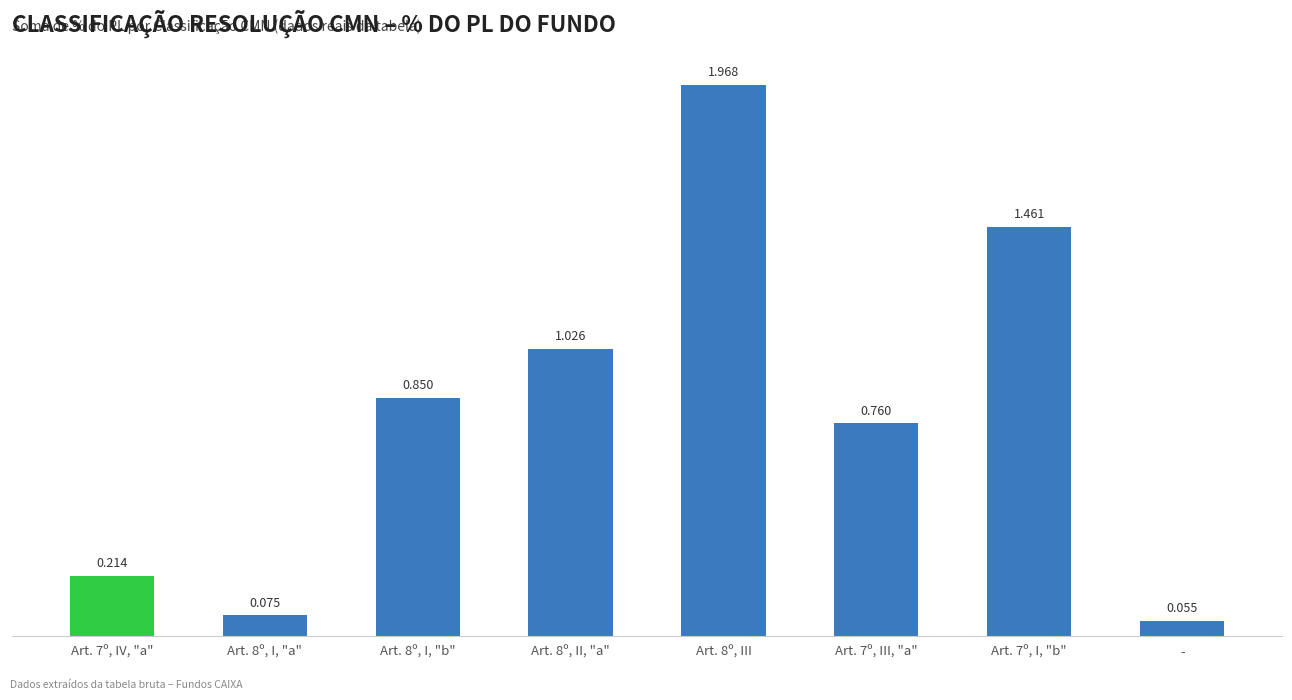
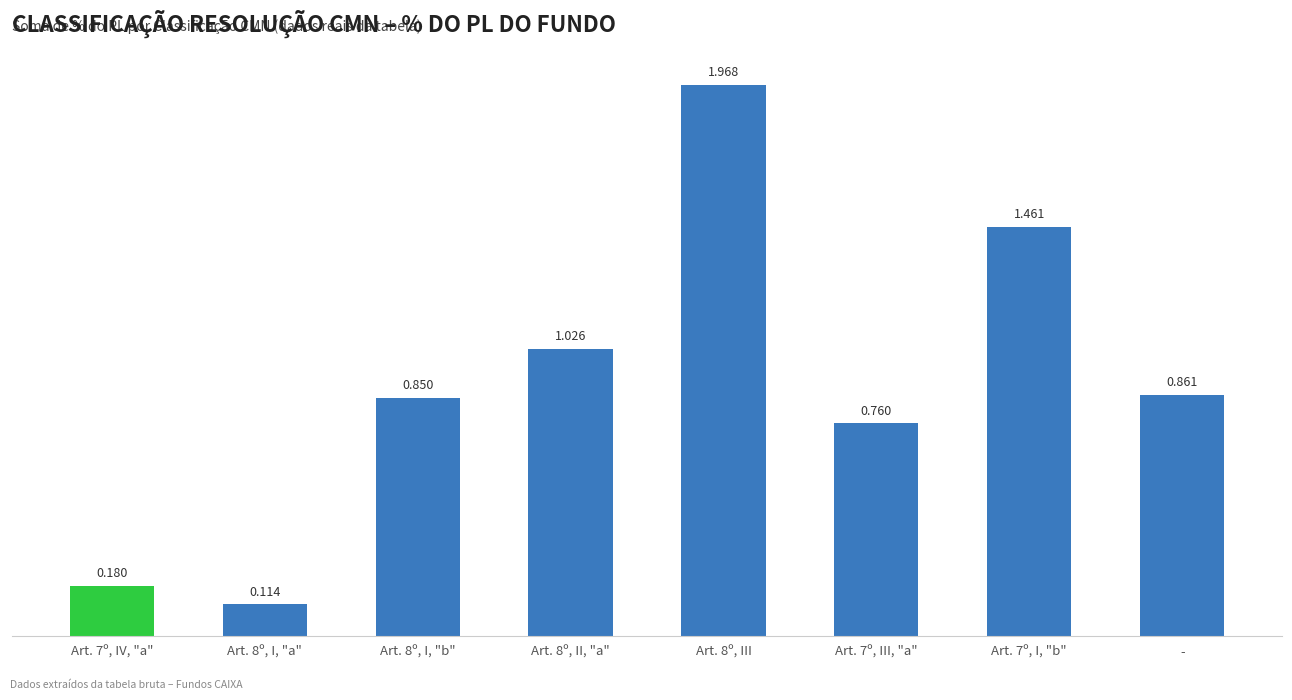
Art. 7º, IV, "a": 0.214 -> 0.180
Art. 8º, I, "a": 0.075 -> 0.114
-: 0.055 -> 0.861
